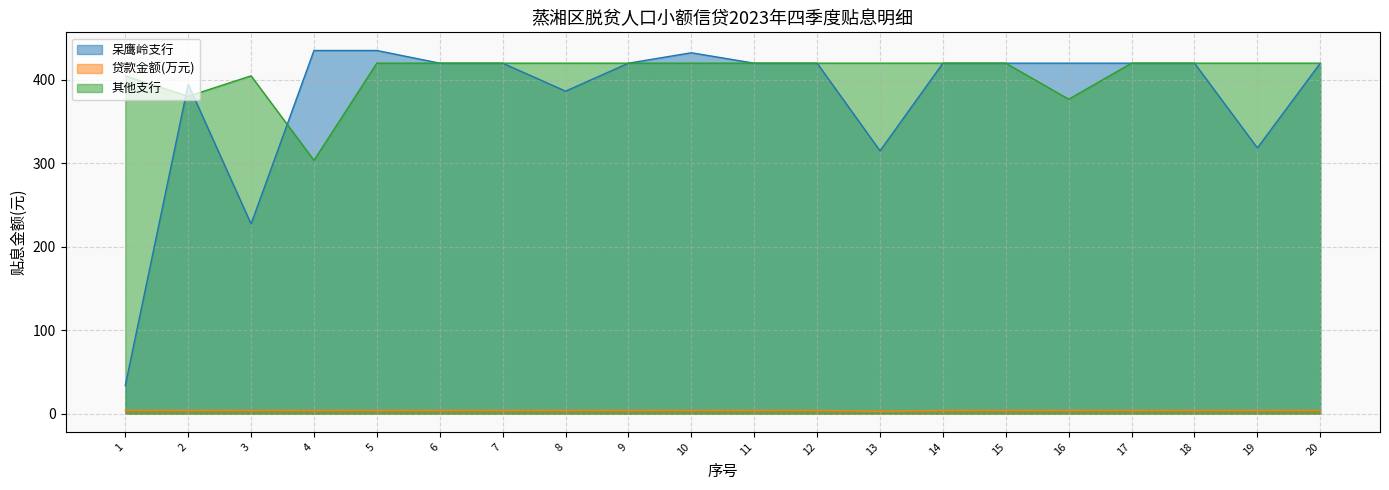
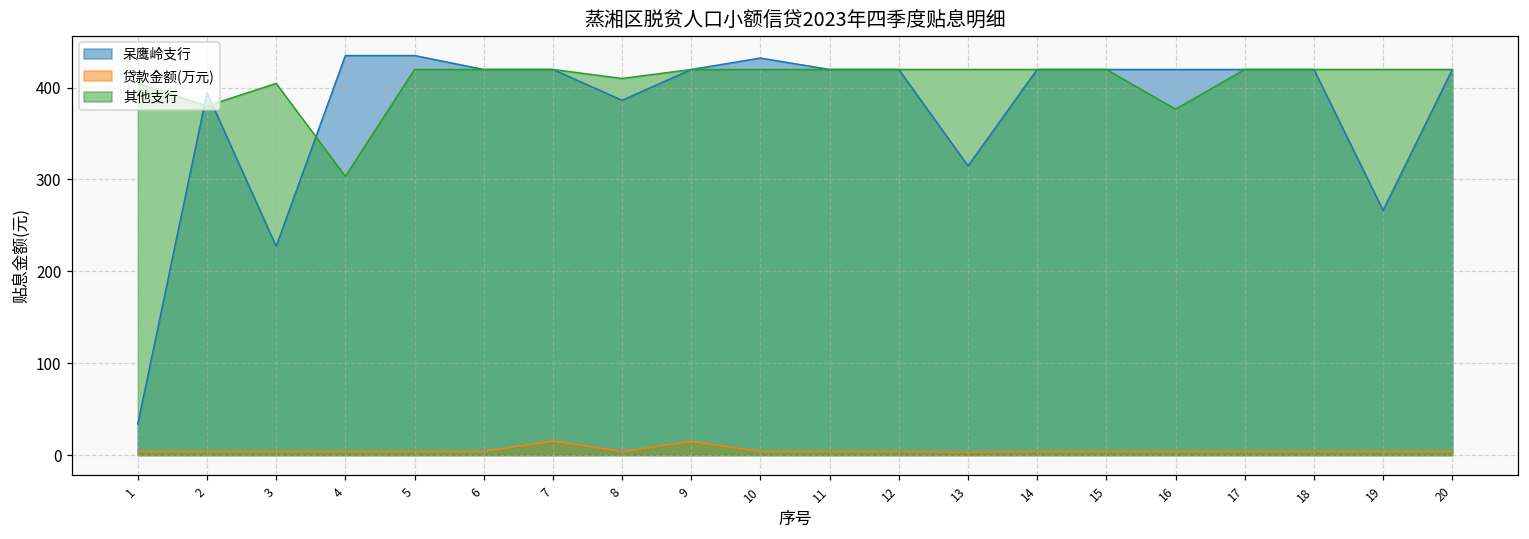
贷款金额(万元), 7: 0 -> 20
其他支行, 8: 420 -> 410
贷款金额(万元), 9: 0 -> 10
呆鹰岭支行, 19: 320 -> 270
